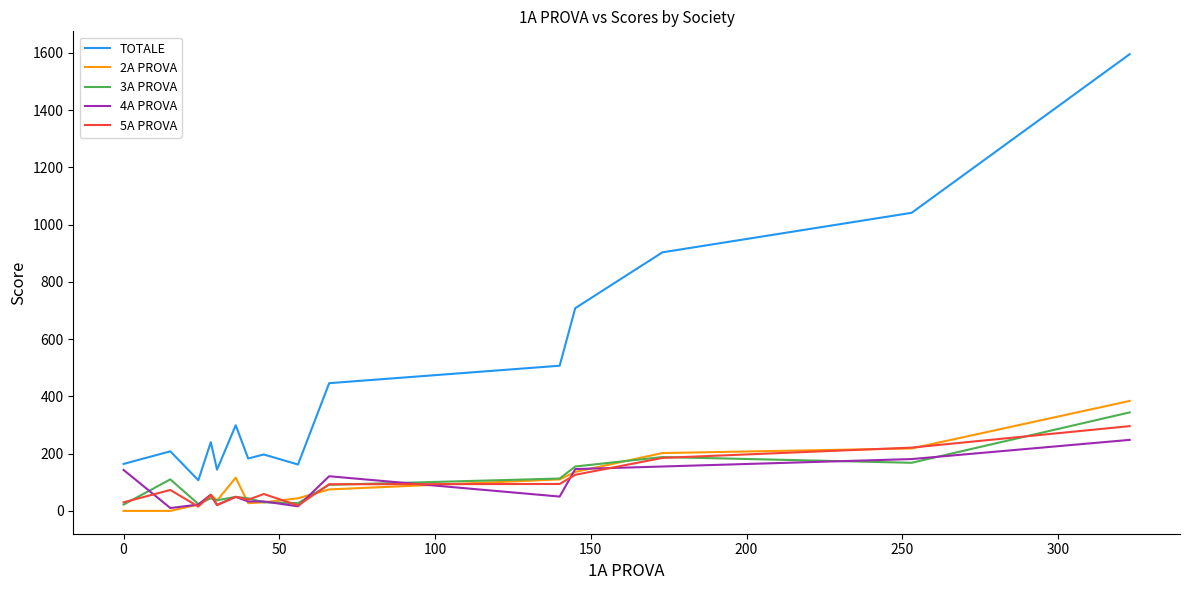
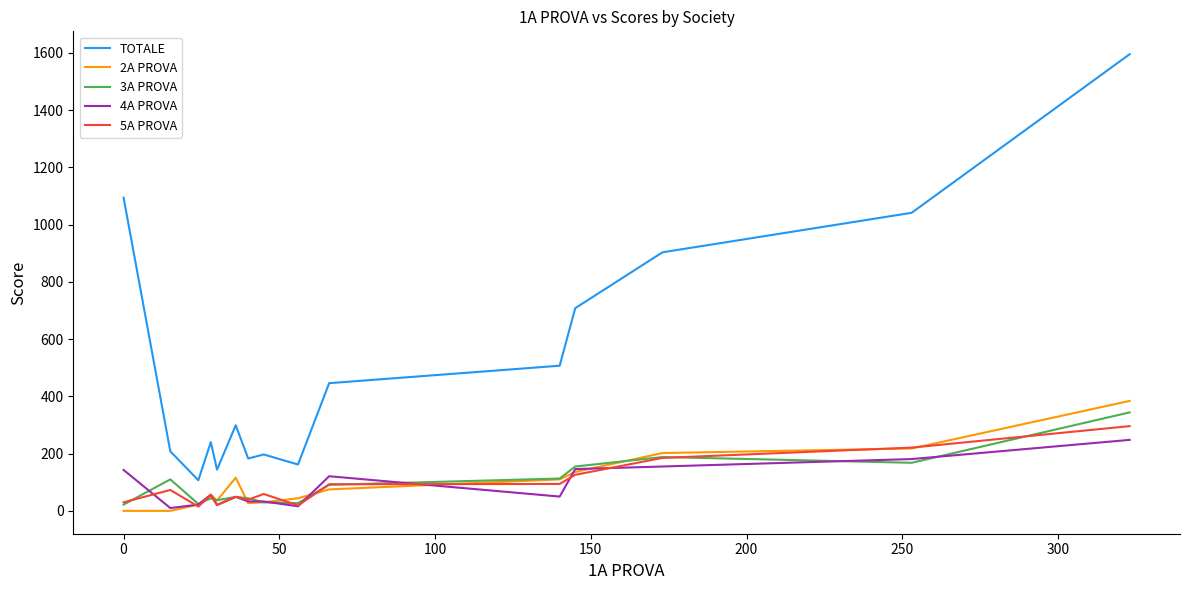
TOTALE, 0: 160 -> 1090
